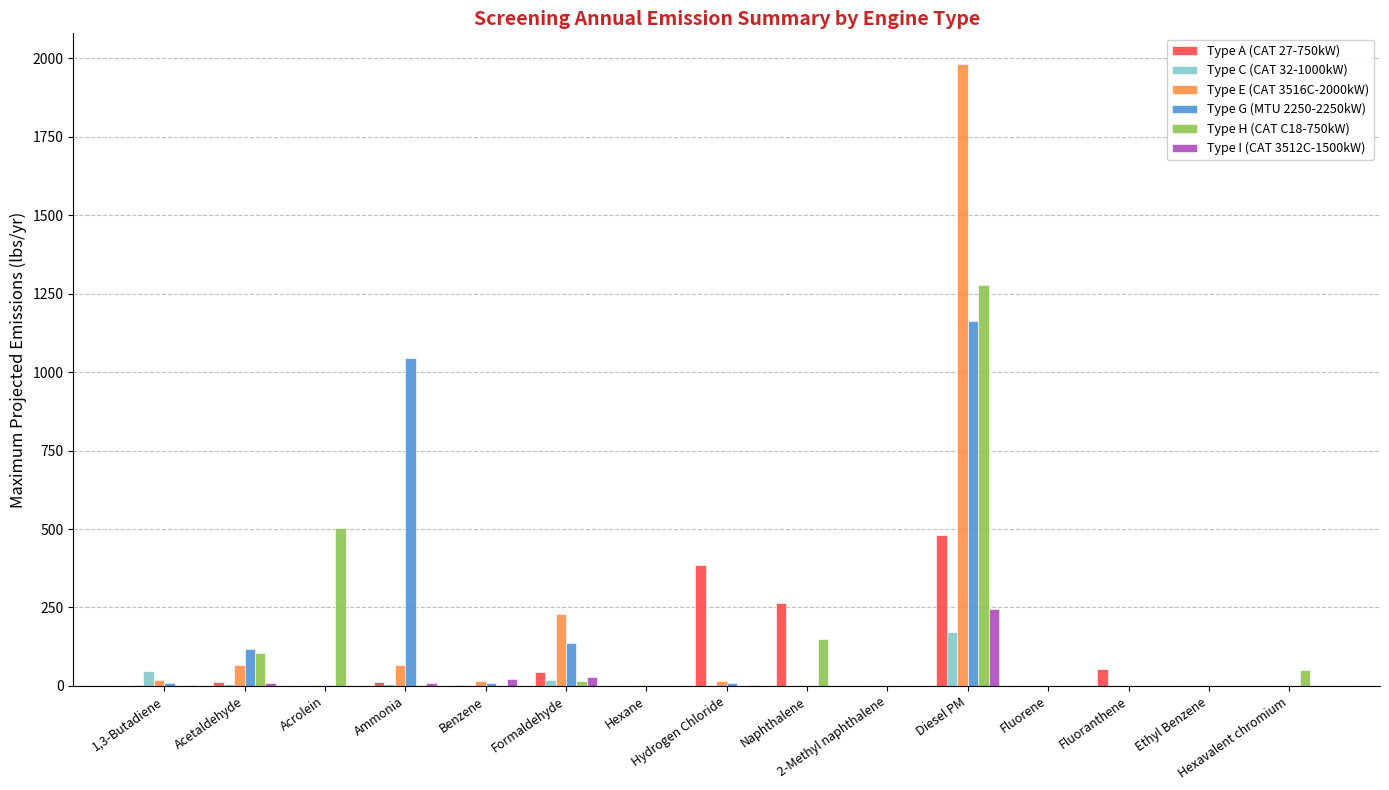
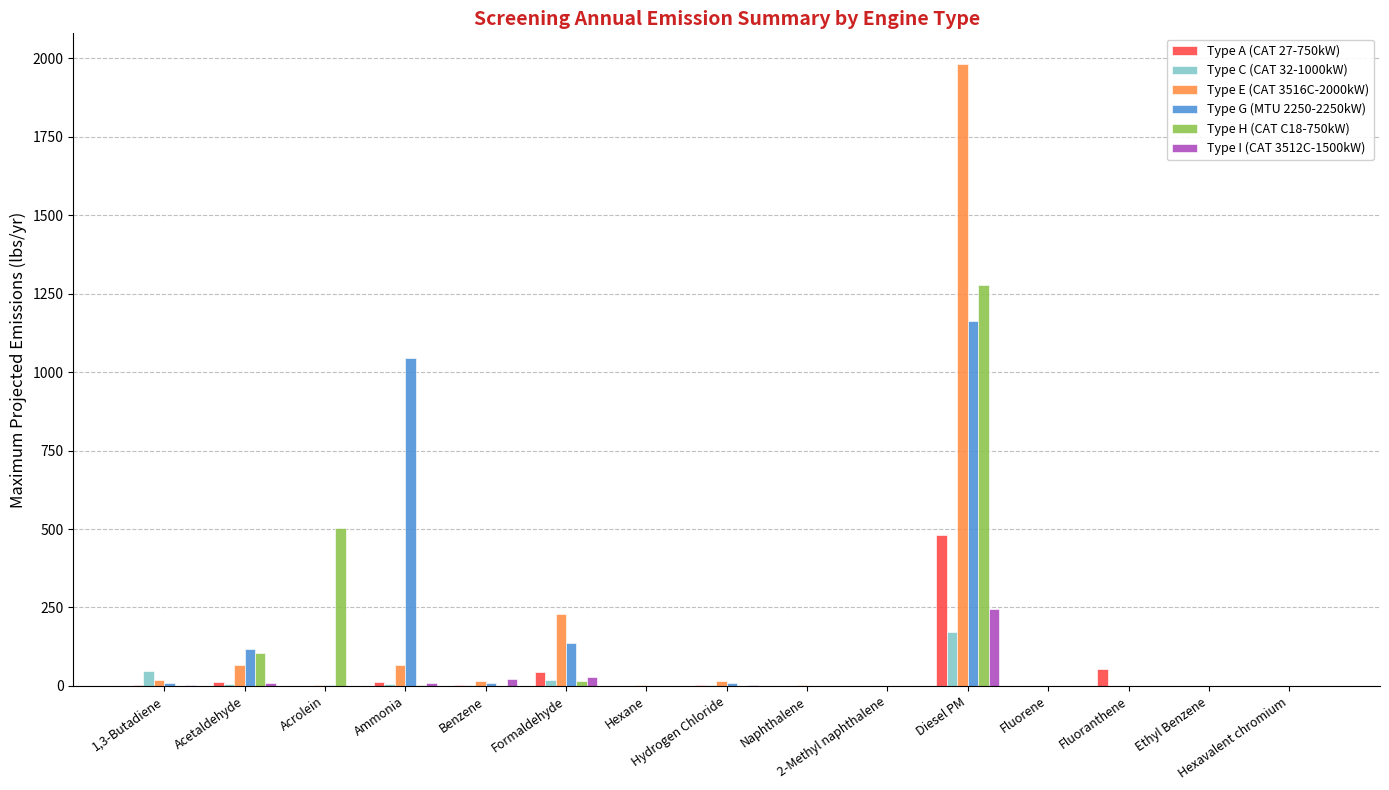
Type A (CAT 27-750kW), Hydrogen Chloride: 380 -> 0
Type A (CAT 27-750kW), Naphthalene: 260 -> 0
Type H (CAT C18-750kW), Naphthalene: 150 -> 0
Type H (CAT C18-750kW), Hexavalent chromium: 50 -> 0
